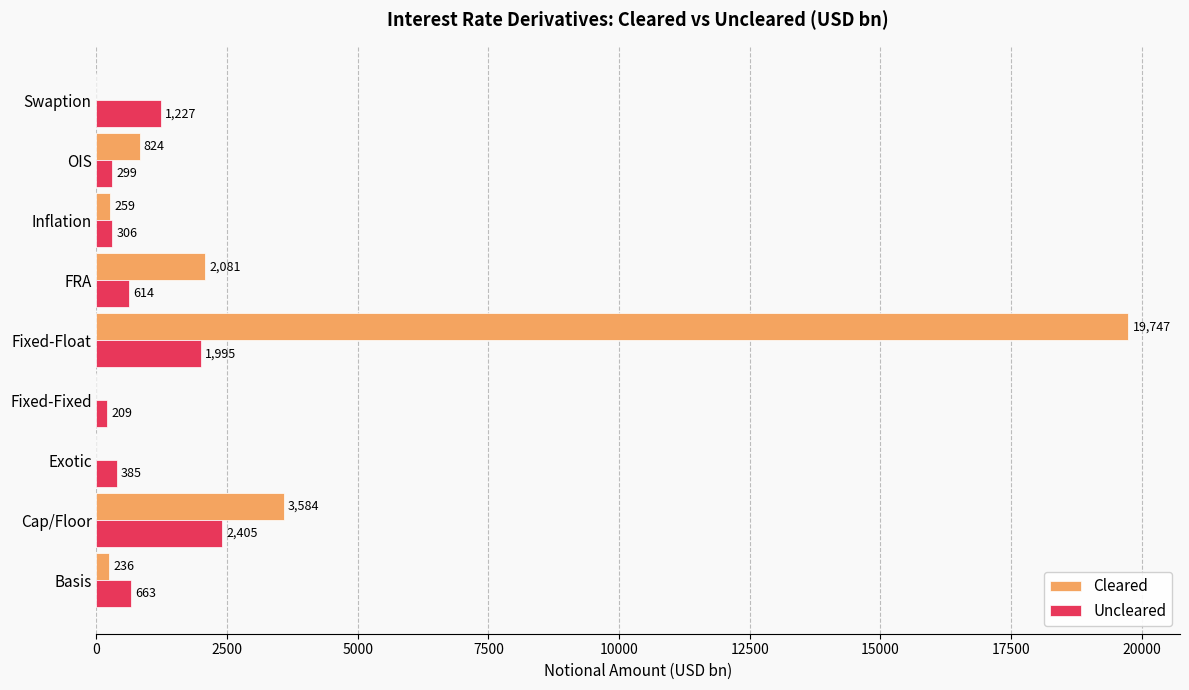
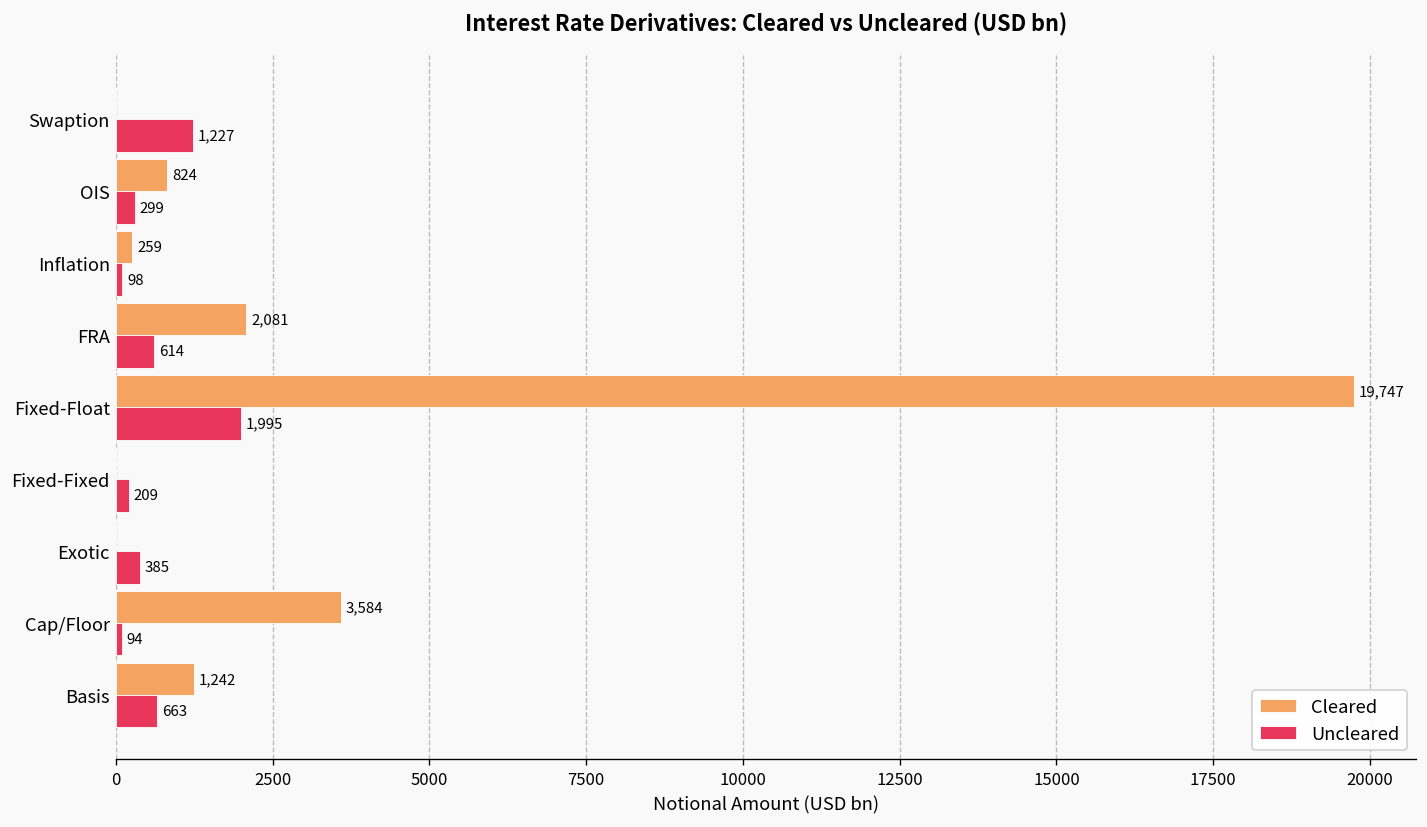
Uncleared, Inflation: 306 -> 98
Uncleared, Cap/Floor: 2,405 -> 94
Cleared, Basis: 236 -> 1,242
